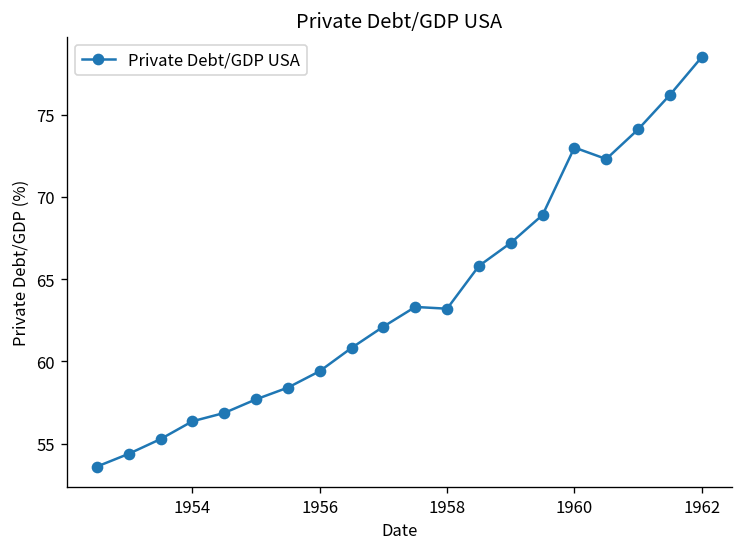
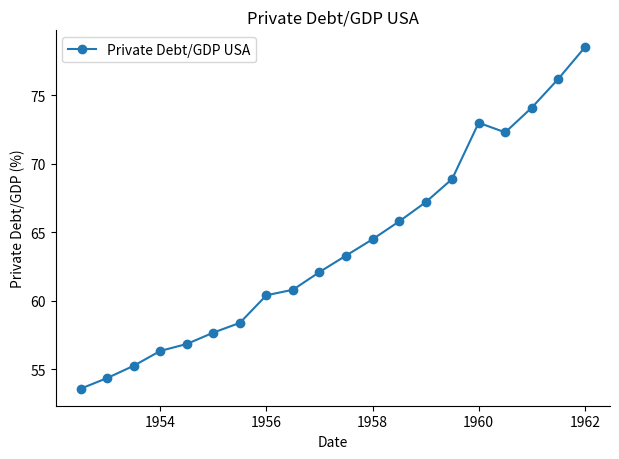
1956: 59.4 -> 60.4
1958: 63.2 -> 64.5
